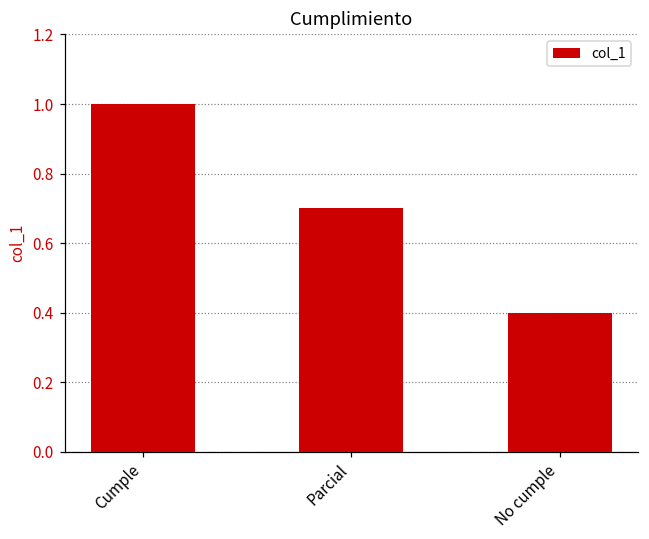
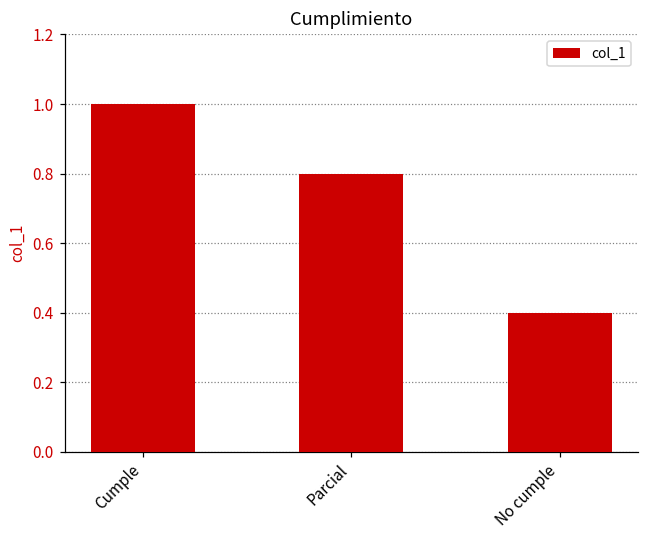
Parcial: 0.7 -> 0.8
